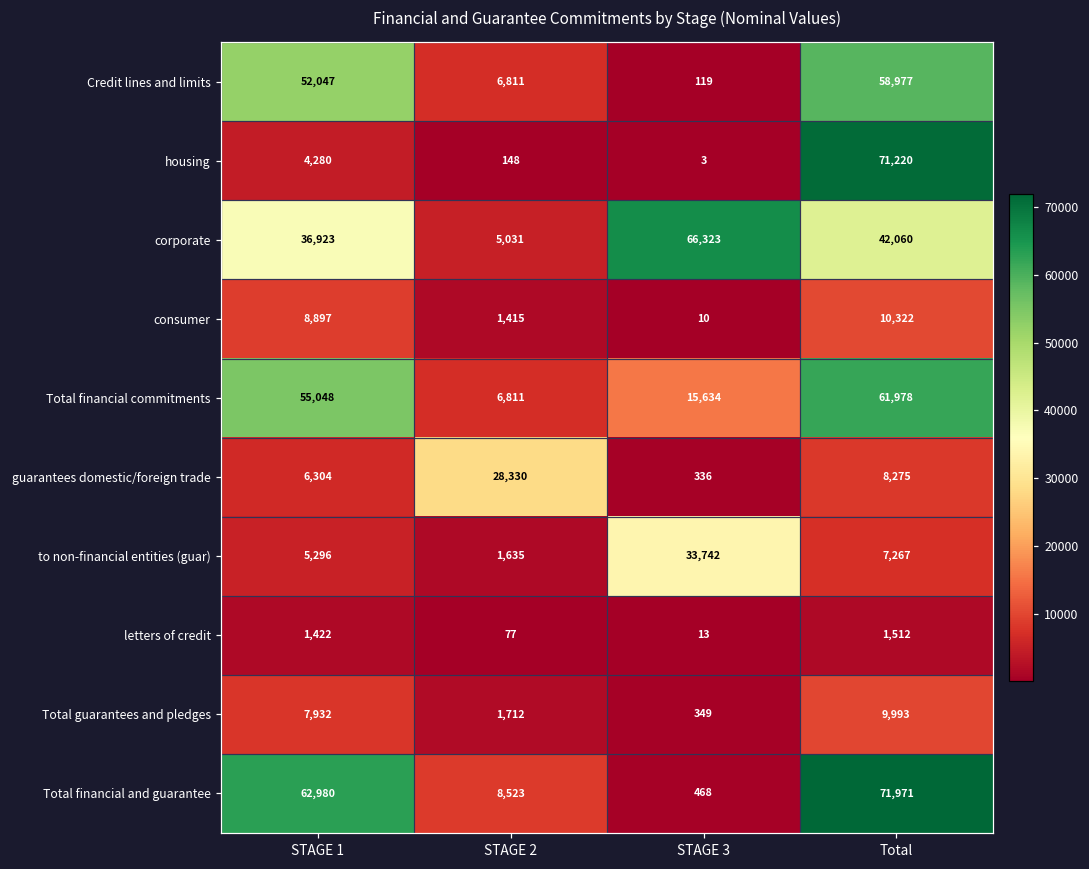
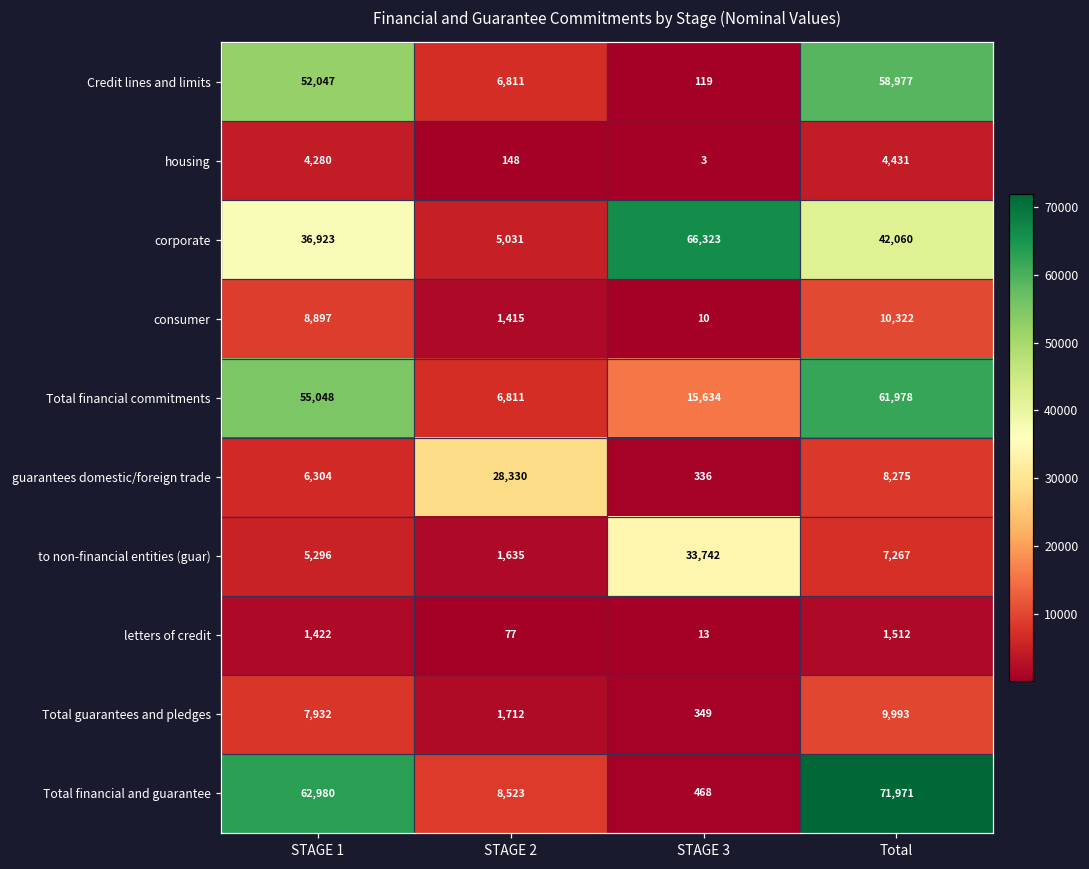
housing, Total: 71,220 -> 4,431
